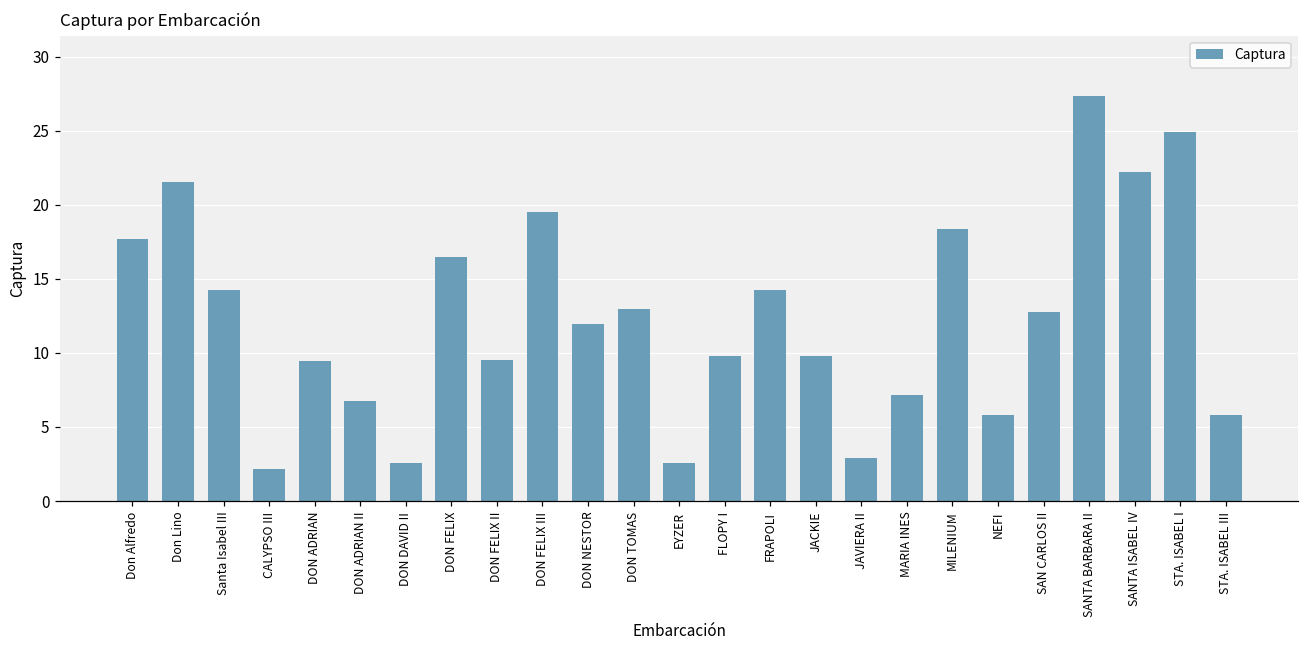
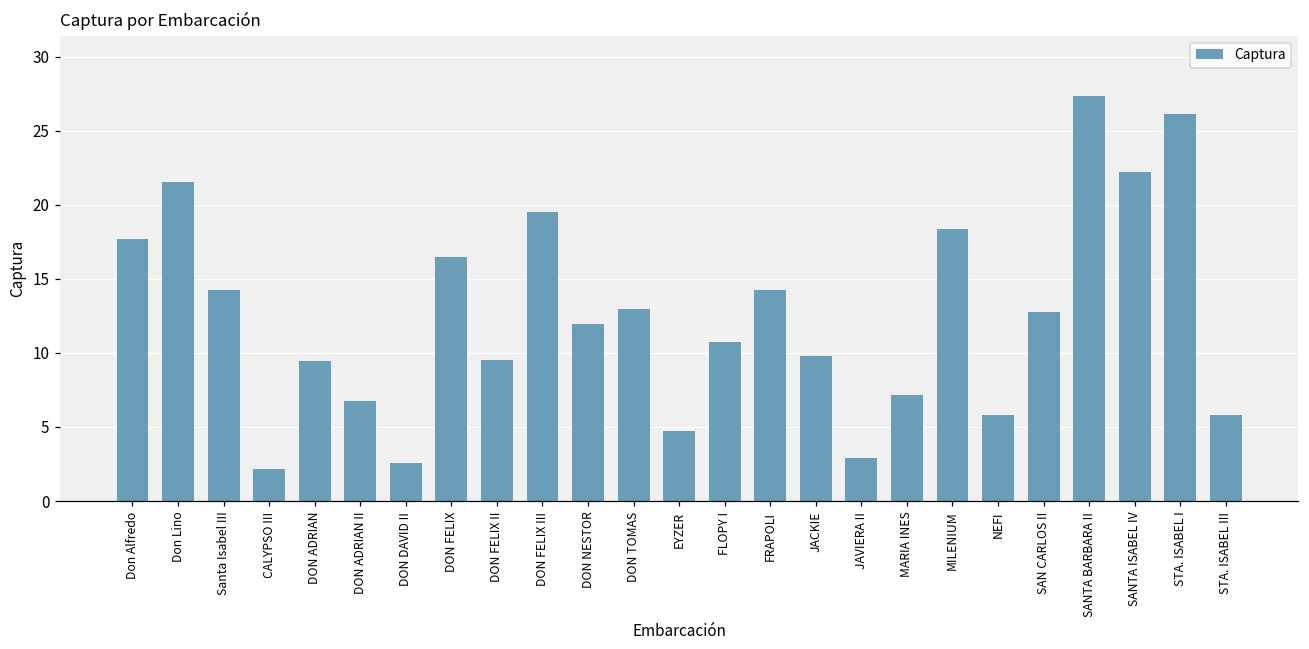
EYZER: 2.6 -> 4.7
FLOPY I: 9.8 -> 10.7
STA. ISABEL I: 24.9 -> 26.1
